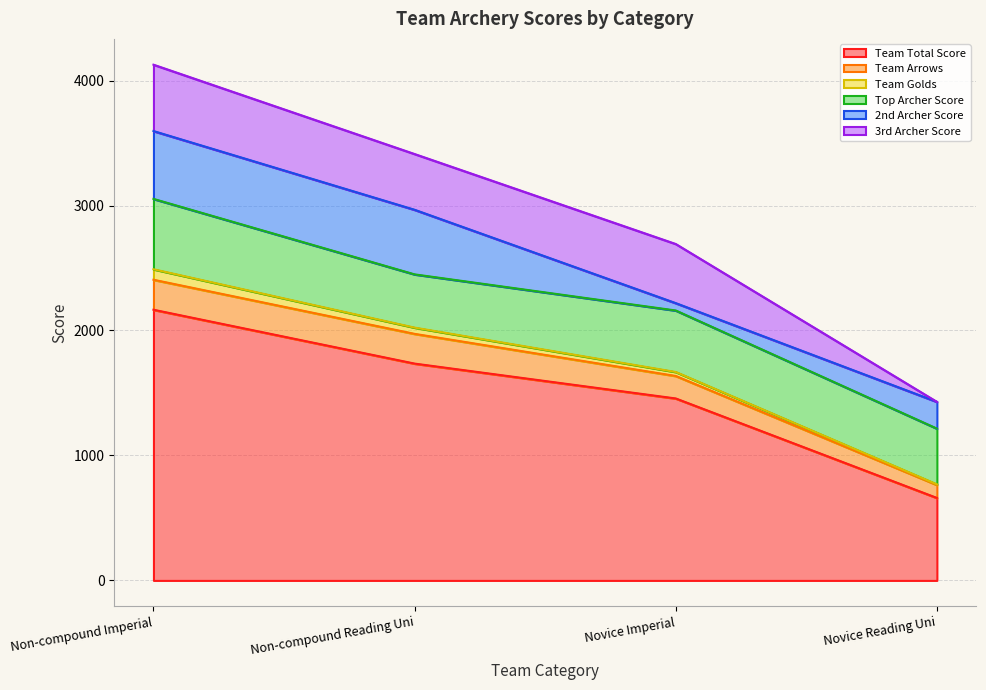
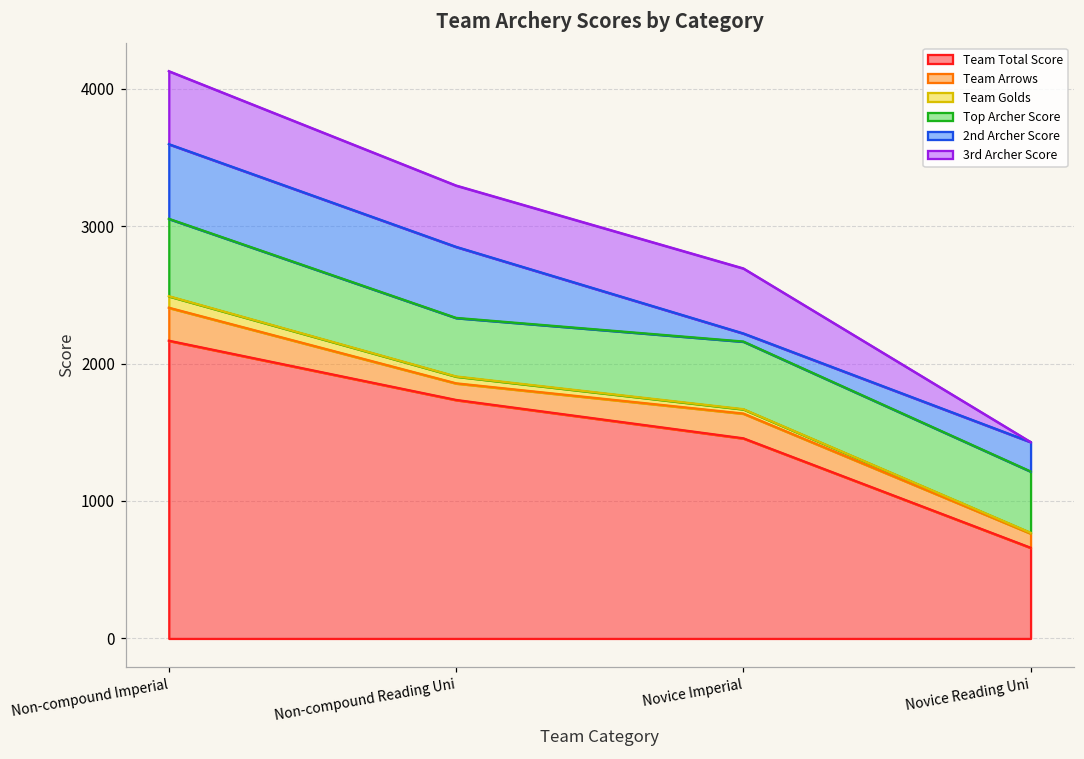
Team Arrows, Non-compound Reading Uni: 240 -> 120
